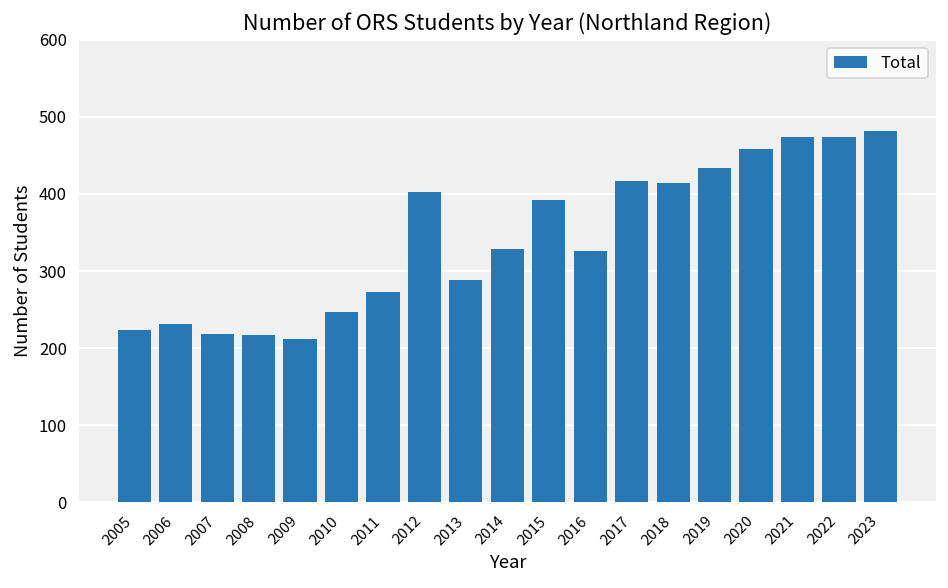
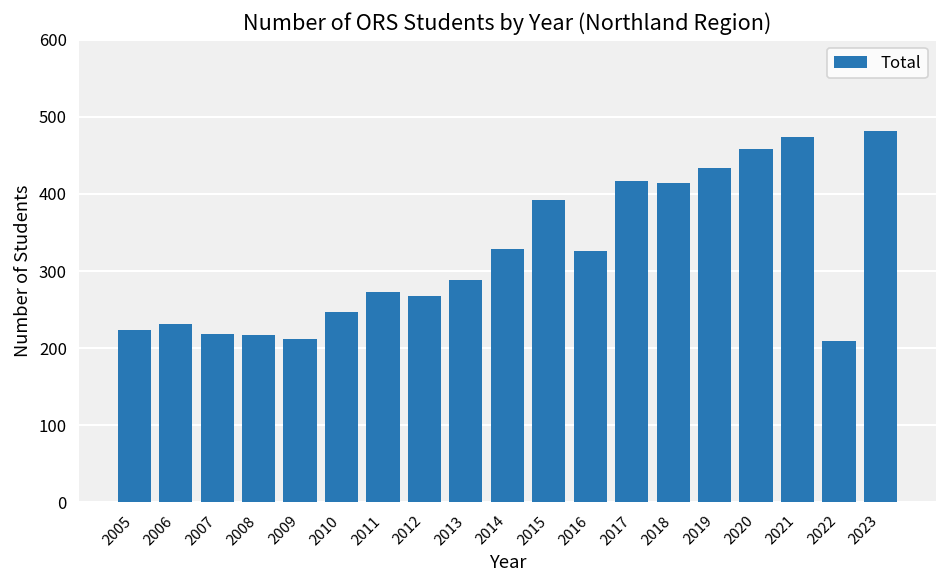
2012: 400 -> 270
2022: 470 -> 210
